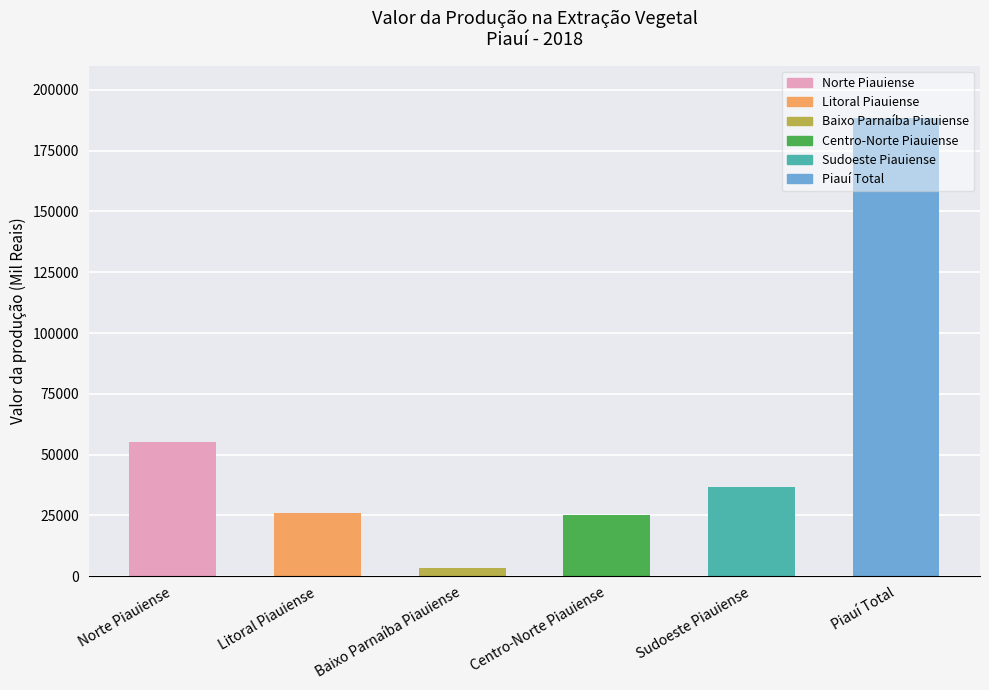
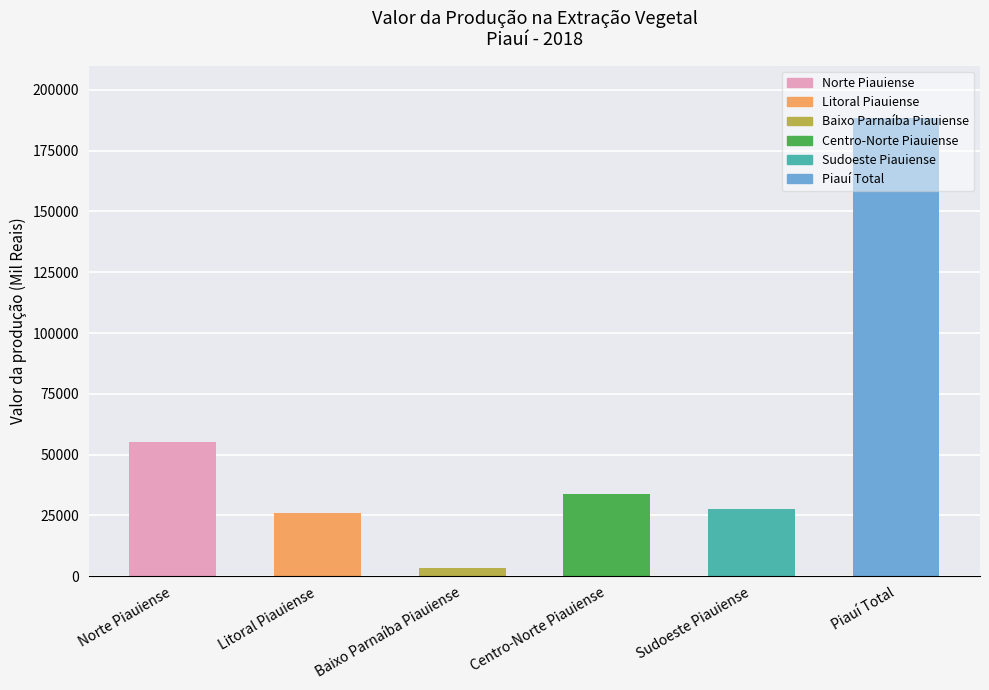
Centro-Norte Piauiense: 25000 -> 34000
Sudoeste Piauiense: 37000 -> 28000
